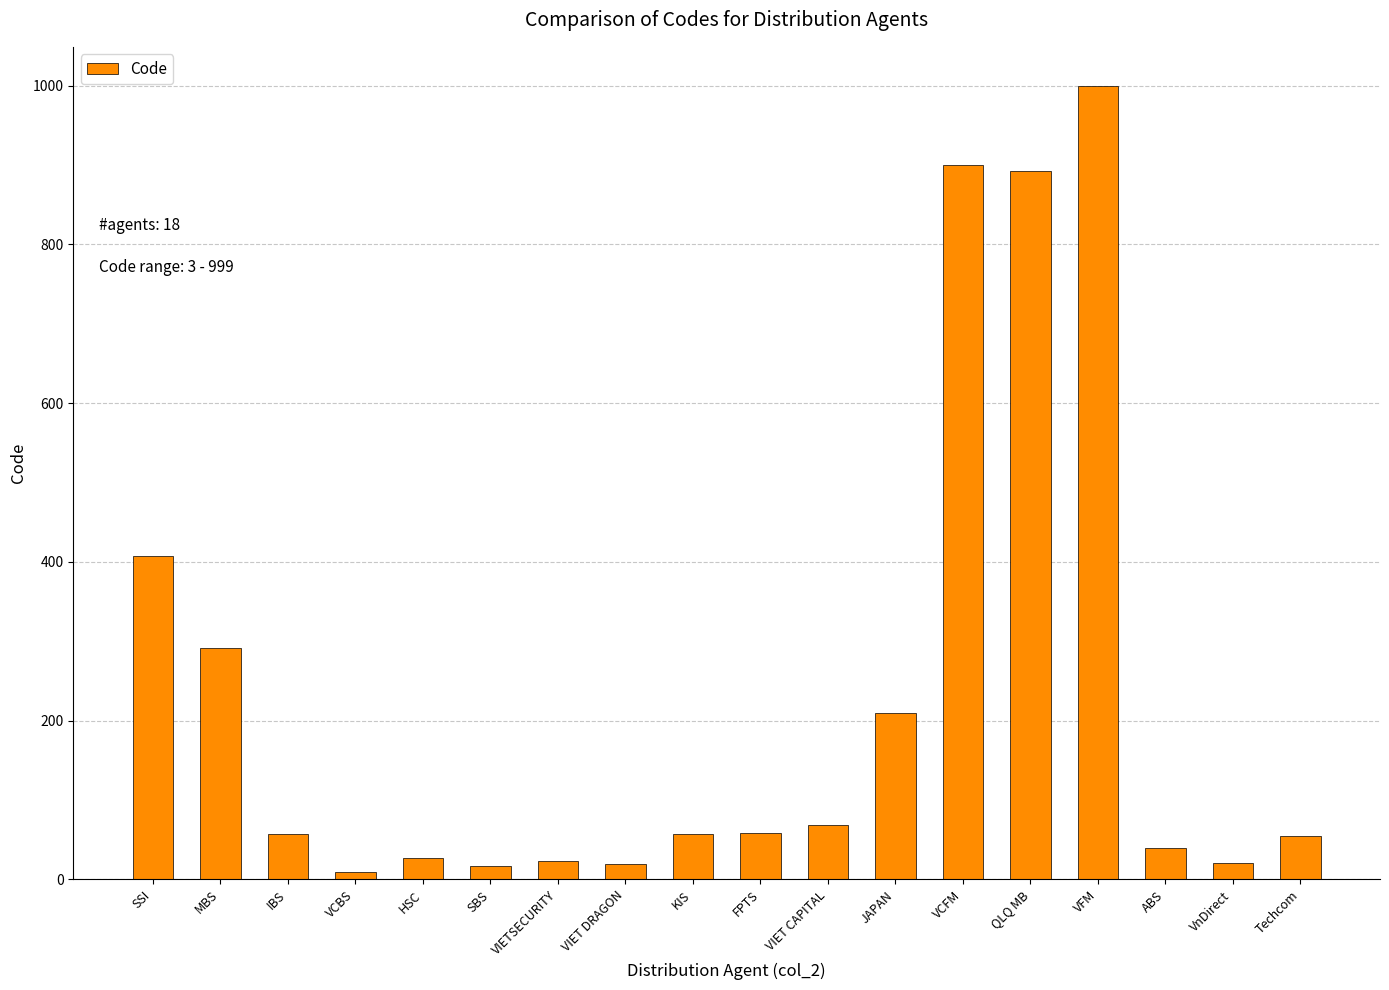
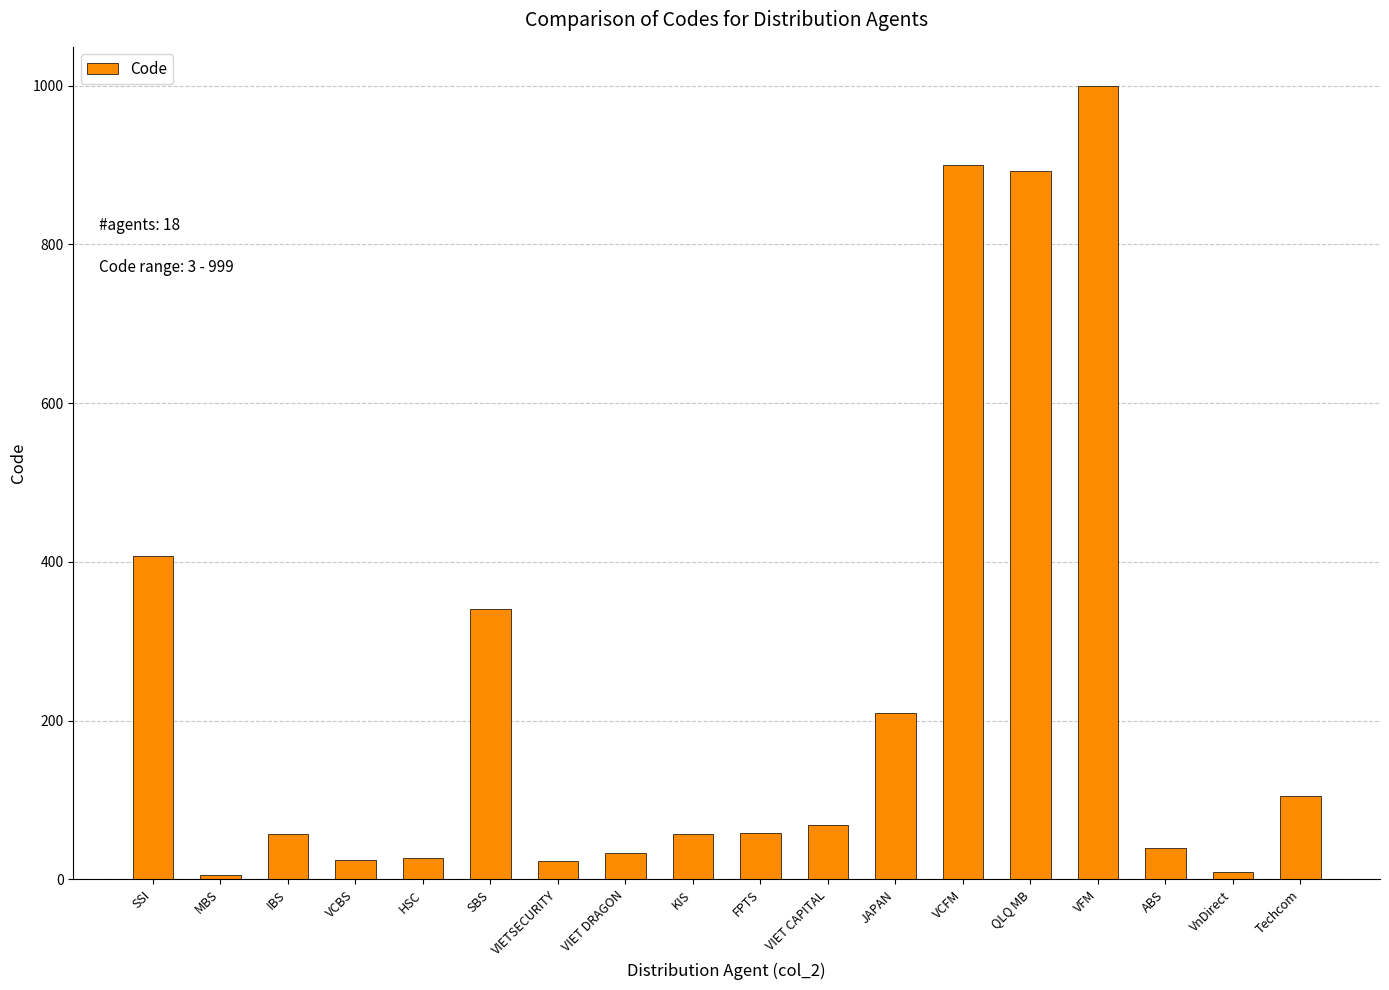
MBS: 290 -> 10
VCBS: 10 -> 20
SBS: 20 -> 340
VIET DRAGON: 20 -> 30
VnDirect: 20 -> 10
Techcom: 60 -> 110
